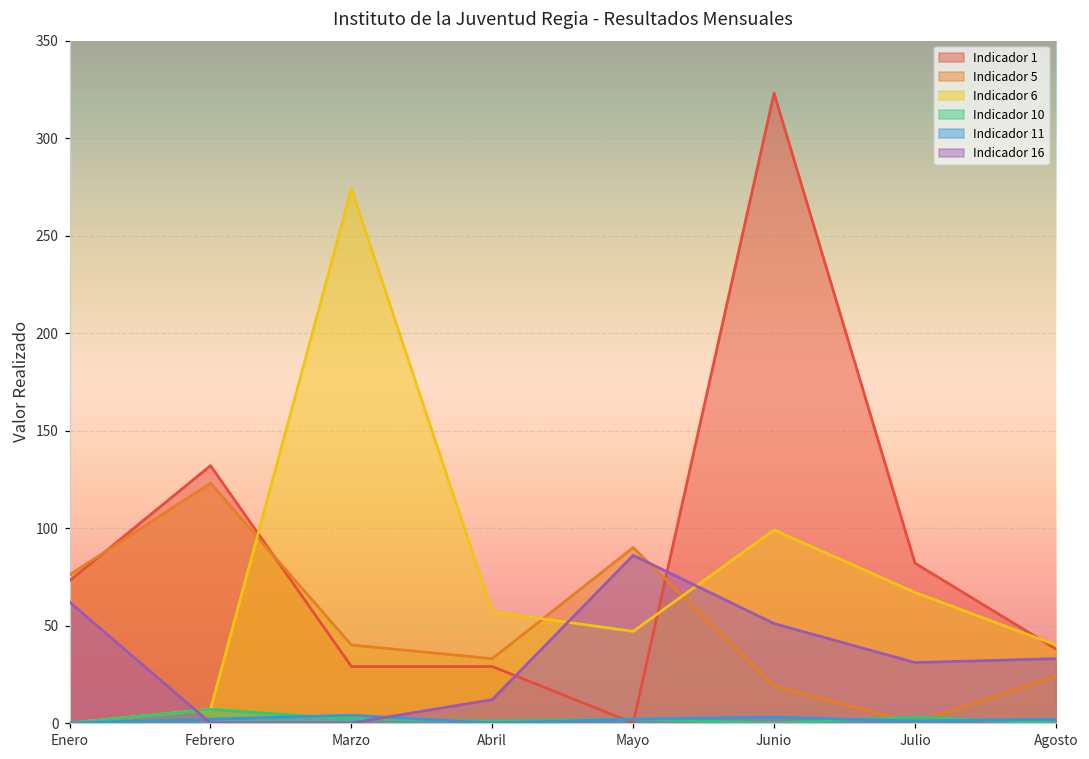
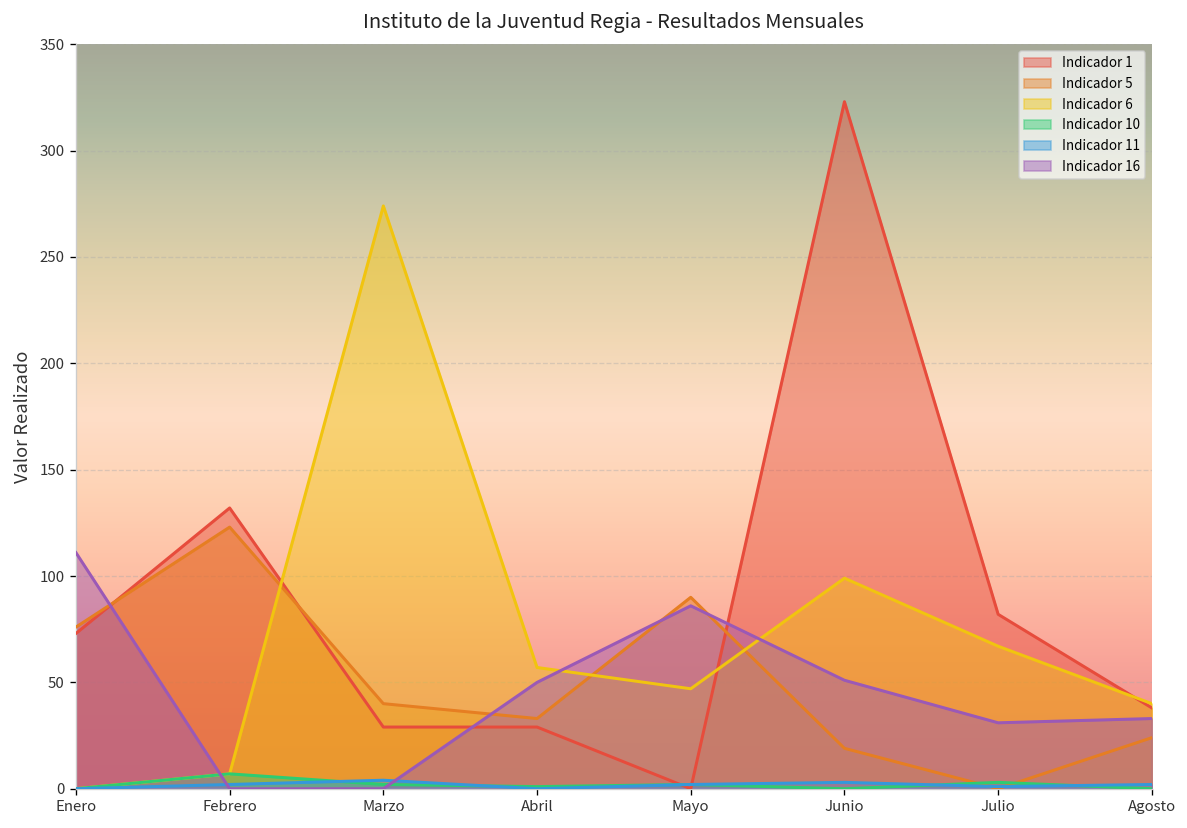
Indicador 16, Enero: 62 -> 111
Indicador 16, Abril: 12 -> 50
